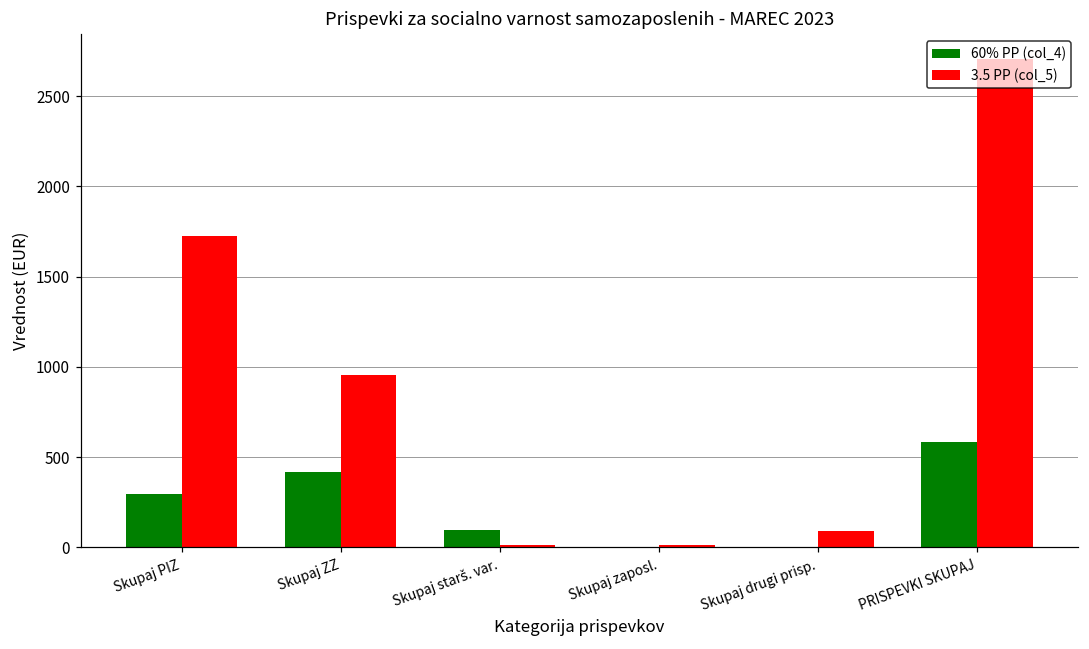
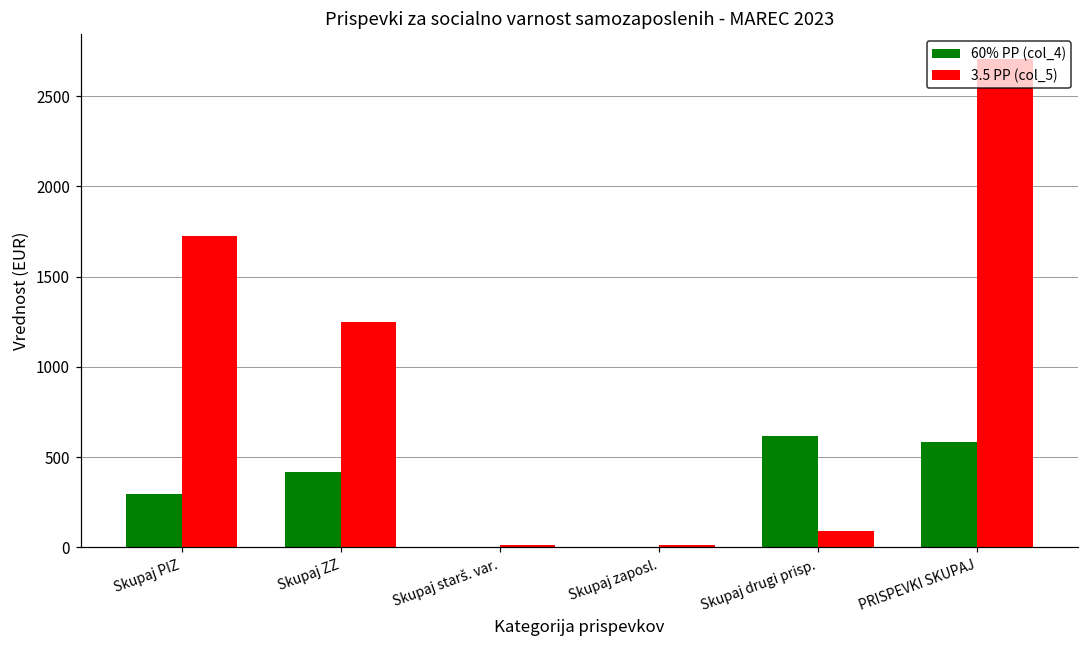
3.5 PP (col_5), Skupaj ZZ: 950 -> 1250
60% PP (col_4), Skupaj starš. var.: 100 -> 0
60% PP (col_4), Skupaj drugi prisp.: 0 -> 620
